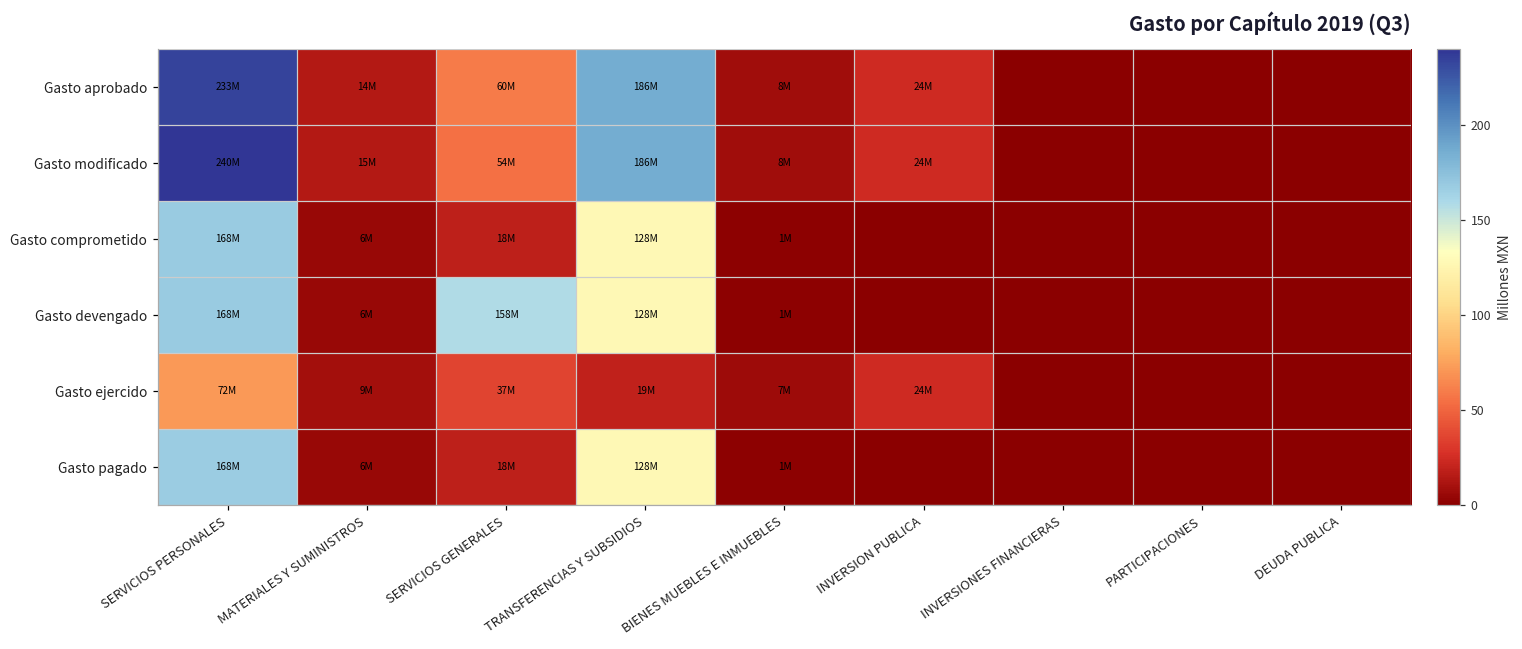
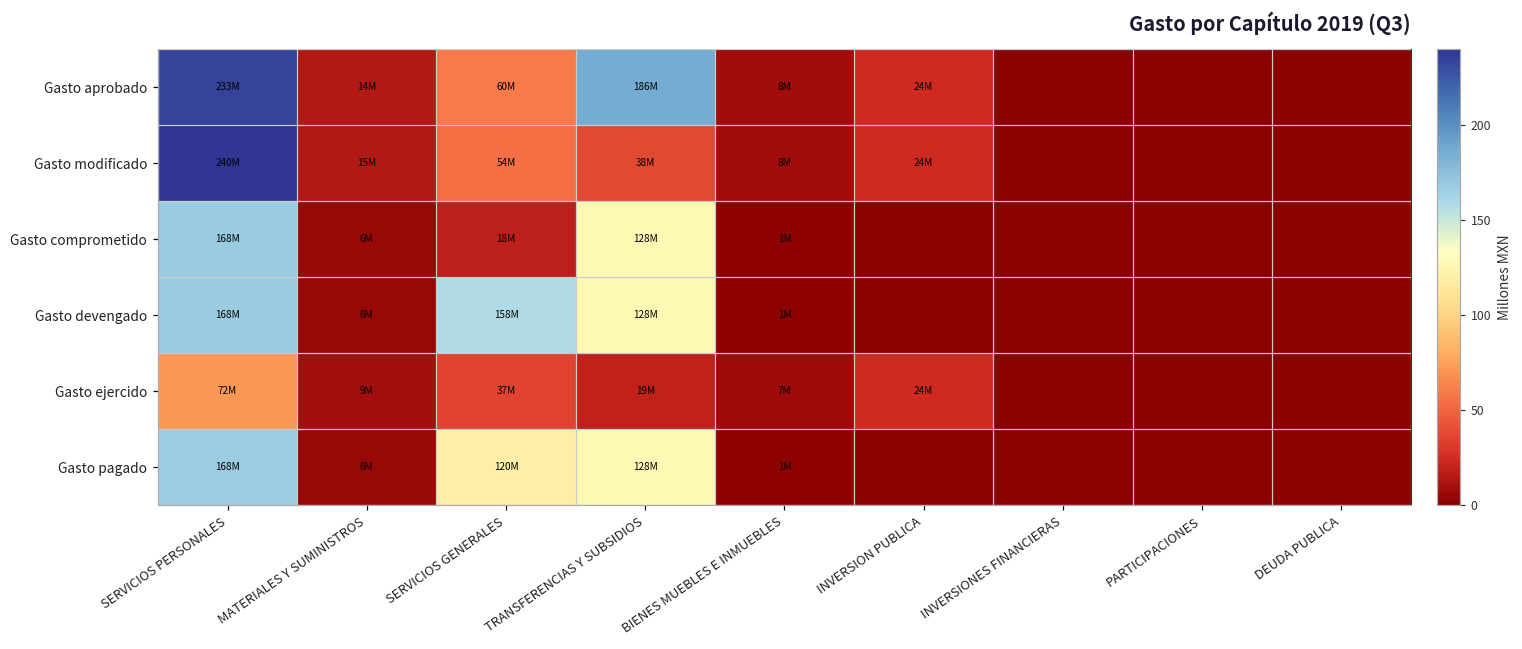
Gasto modificado, TRANSFERENCIAS Y SUBSIDIOS: 186M -> 38M
Gasto pagado, SERVICIOS GENERALES: 18M -> 120M
